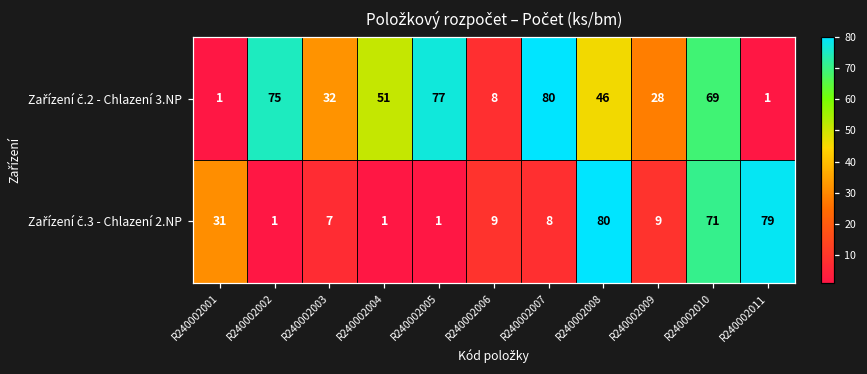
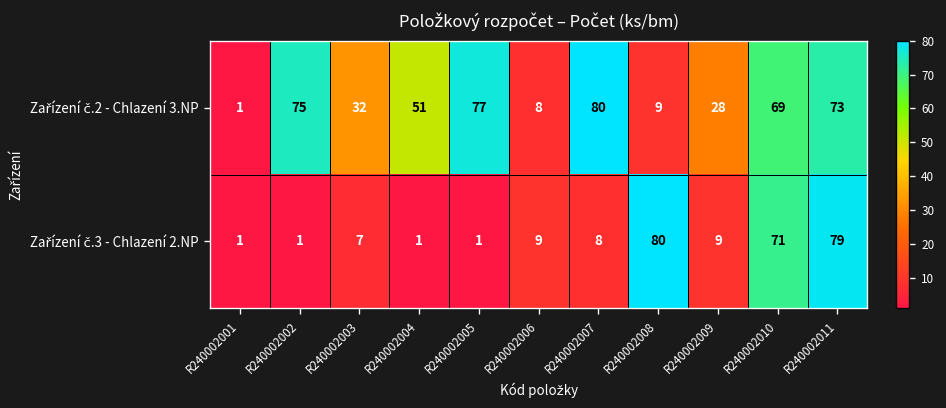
Zařízení č.2 - Chlazení 3.NP, R240002008: 46 -> 9
Zařízení č.2 - Chlazení 3.NP, R240002011: 1 -> 73
Zařízení č.3 - Chlazení 2.NP, R240002001: 31 -> 1
